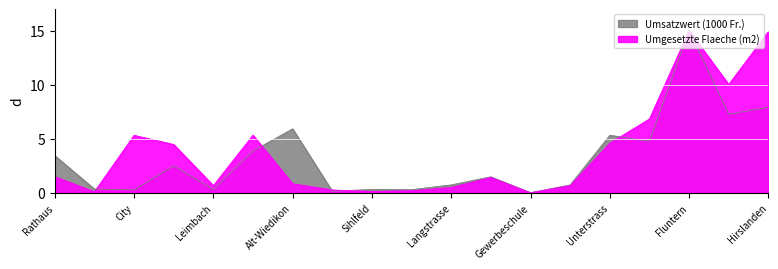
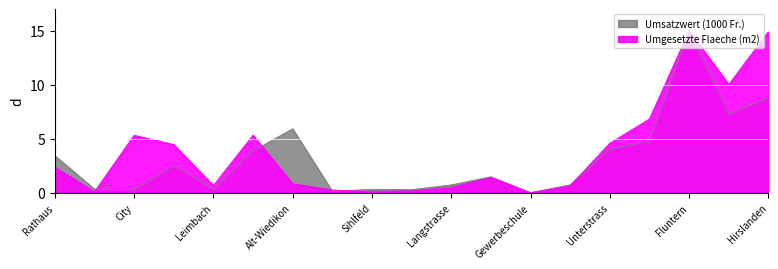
Umgesetzte Flaeche (m2), Rathaus: 1.5 -> 2.4
Umsatzwert (1000 Fr.), Unterstrass: 5.3 -> 4.0
Umsatzwert (1000 Fr.), Hirslanden: 7.9 -> 8.8
